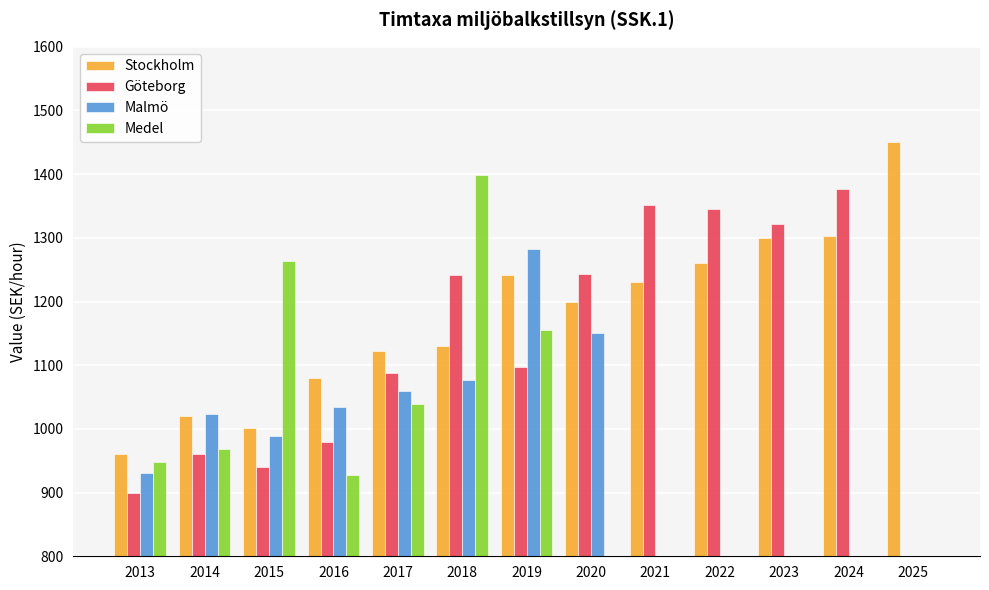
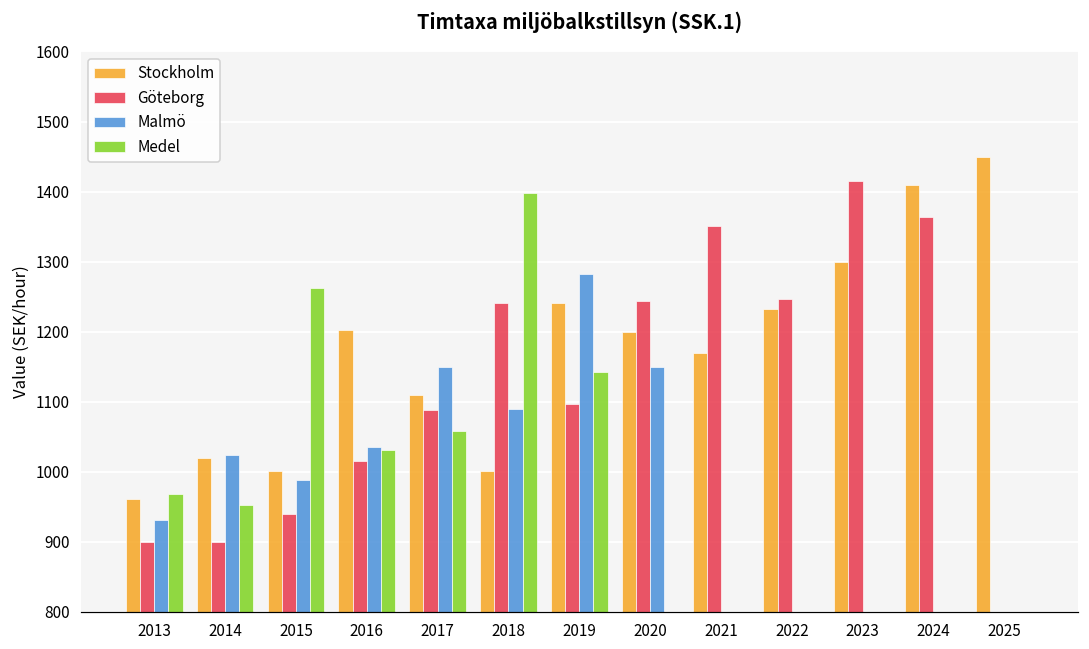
Medel, 2013: 950 -> 970
Göteborg, 2014: 960 -> 900
Medel, 2014: 970 -> 950
Stockholm, 2016: 1080 -> 1200
Göteborg, 2016: 980 -> 1020
Medel, 2016: 930 -> 1030
Stockholm, 2017: 1120 -> 1110
Malmö, 2017: 1060 -> 1150
Medel, 2017: 1040 -> 1060
Stockholm, 2018: 1130 -> 1000
Malmö, 2018: 1080 -> 1090
Medel, 2019: 1160 -> 1140
Stockholm, 2021: 1230 -> 1170
Stockholm, 2022: 1260 -> 1230
Göteborg, 2022: 1350 -> 1250
Göteborg, 2023: 1320 -> 1420
Stockholm, 2024: 1300 -> 1410
Göteborg, 2024: 1380 -> 1360
